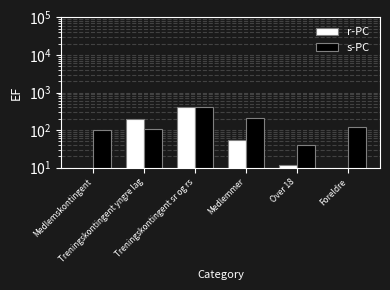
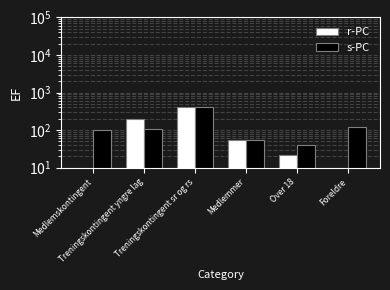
s-PC, Medlemmer: 200 -> 60
r-PC, Over 18: 12 -> 20
